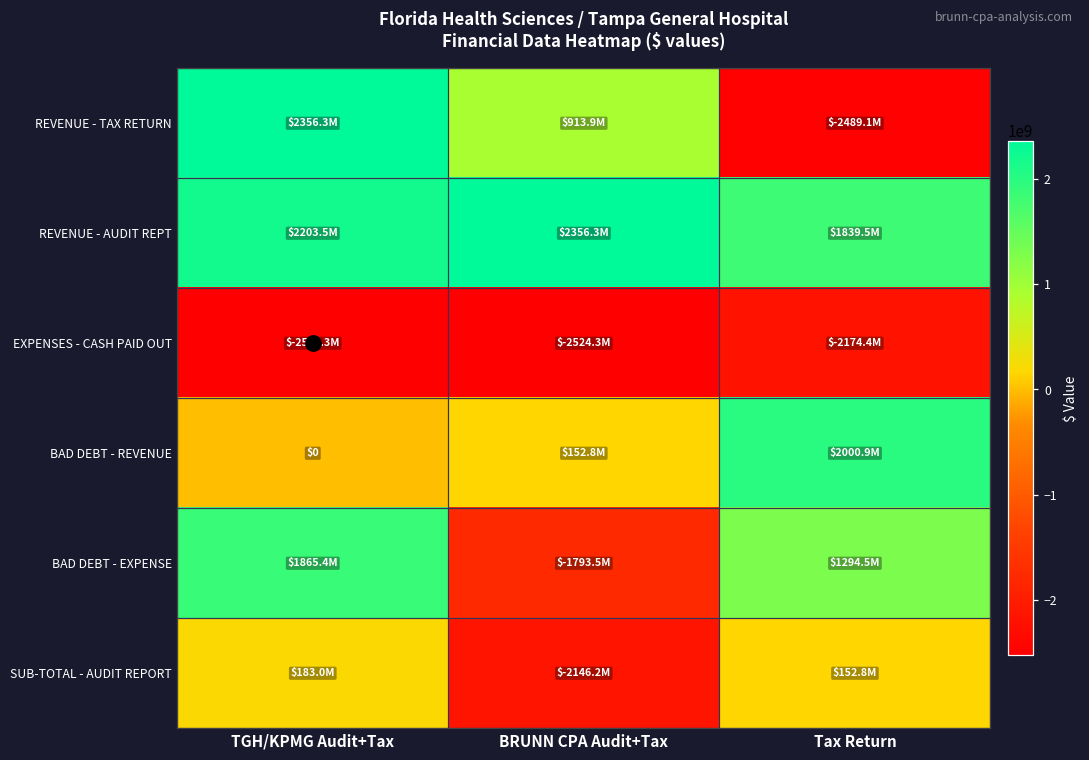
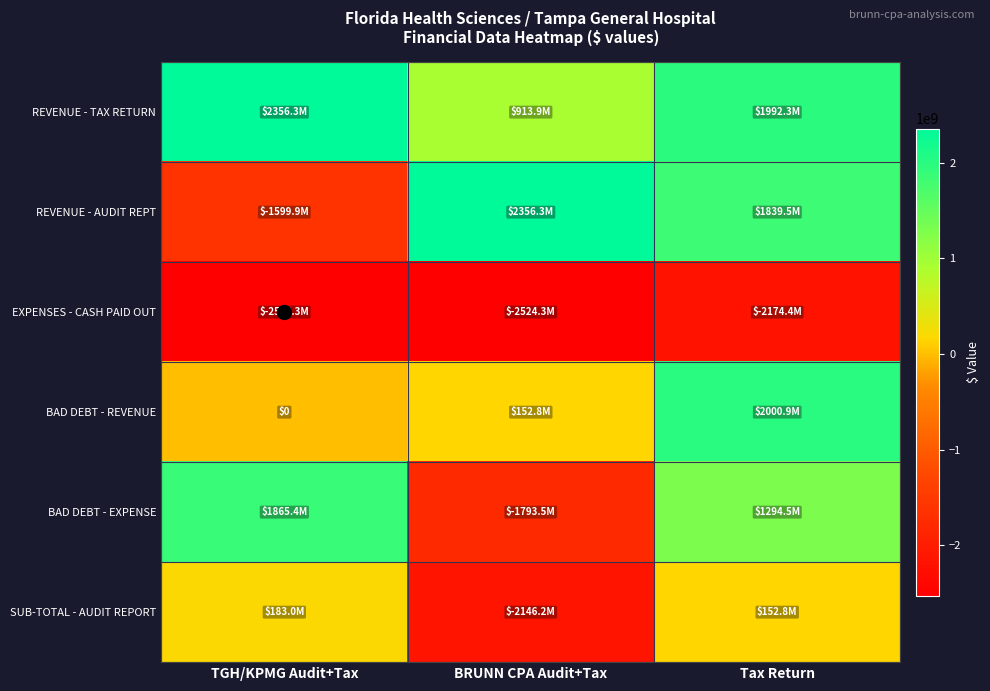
REVENUE - TAX RETURN, Tax Return: $-2489.1M -> $1992.3M
REVENUE - AUDIT REPT, TGH/KPMG Audit+Tax: $2203.5M -> $-1599.9M
